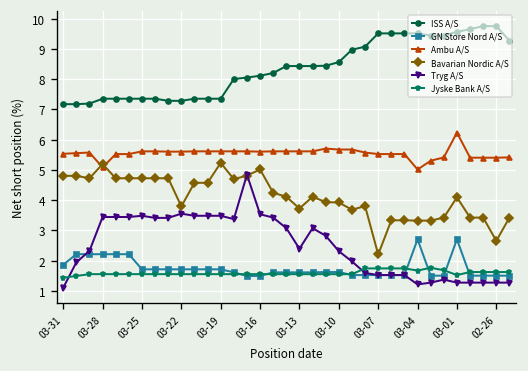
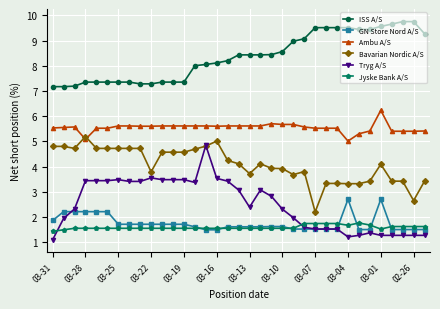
Bavarian Nordic A/S, 03-19: 5.2 -> 4.6
